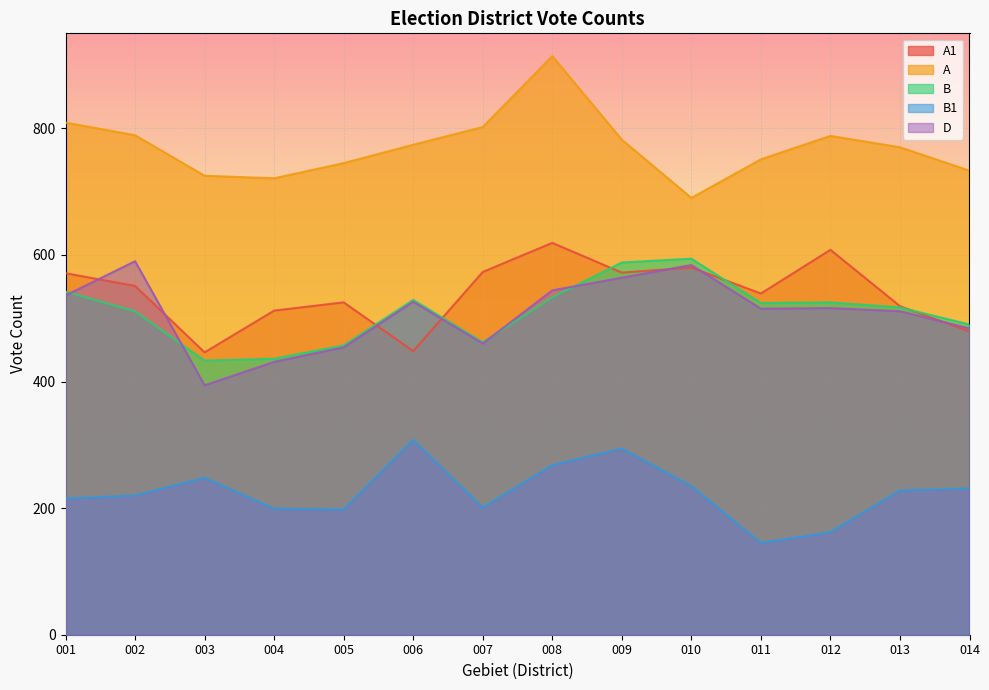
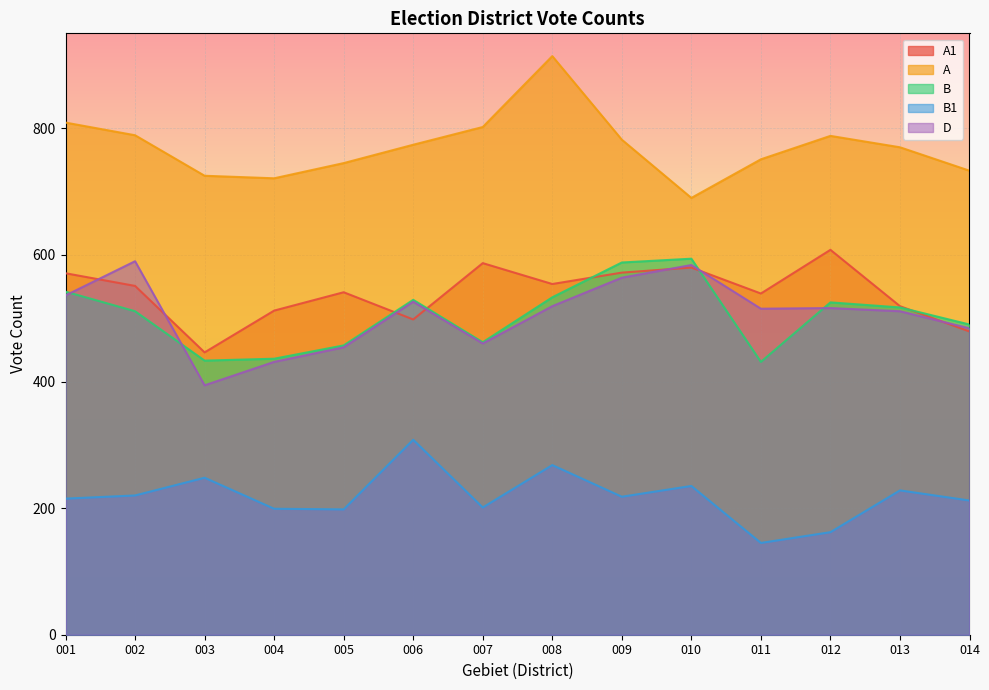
A1, 005: 530 -> 540
A1, 006: 450 -> 500
A1, 007: 570 -> 590
A1, 008: 620 -> 550
D, 008: 540 -> 520
B1, 009: 290 -> 220
B, 011: 520 -> 430
B1, 014: 230 -> 210
